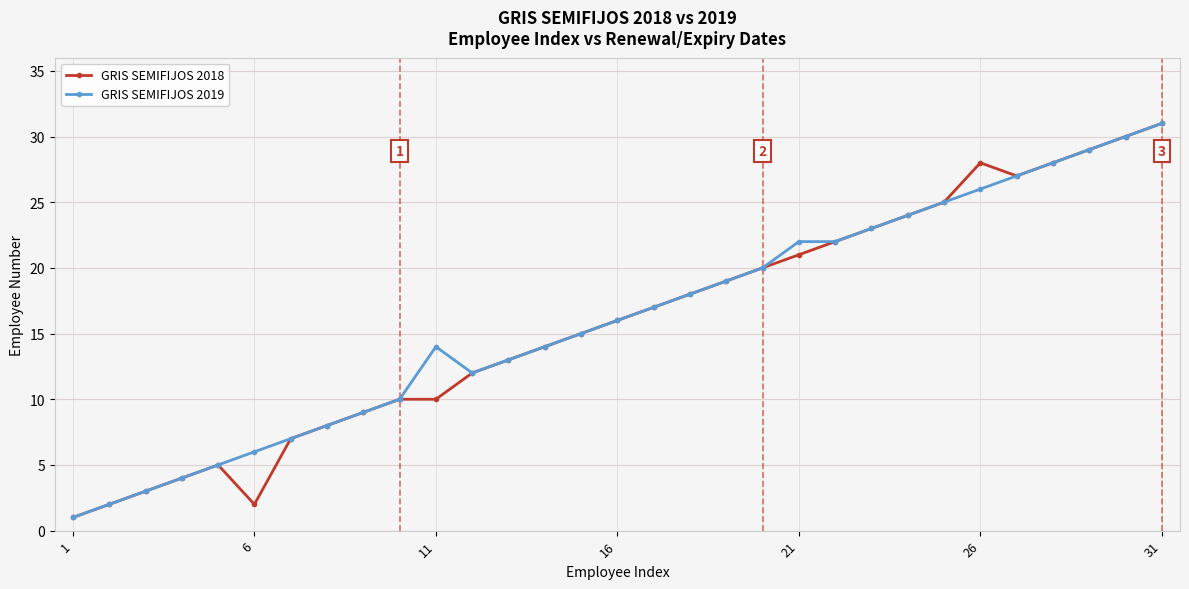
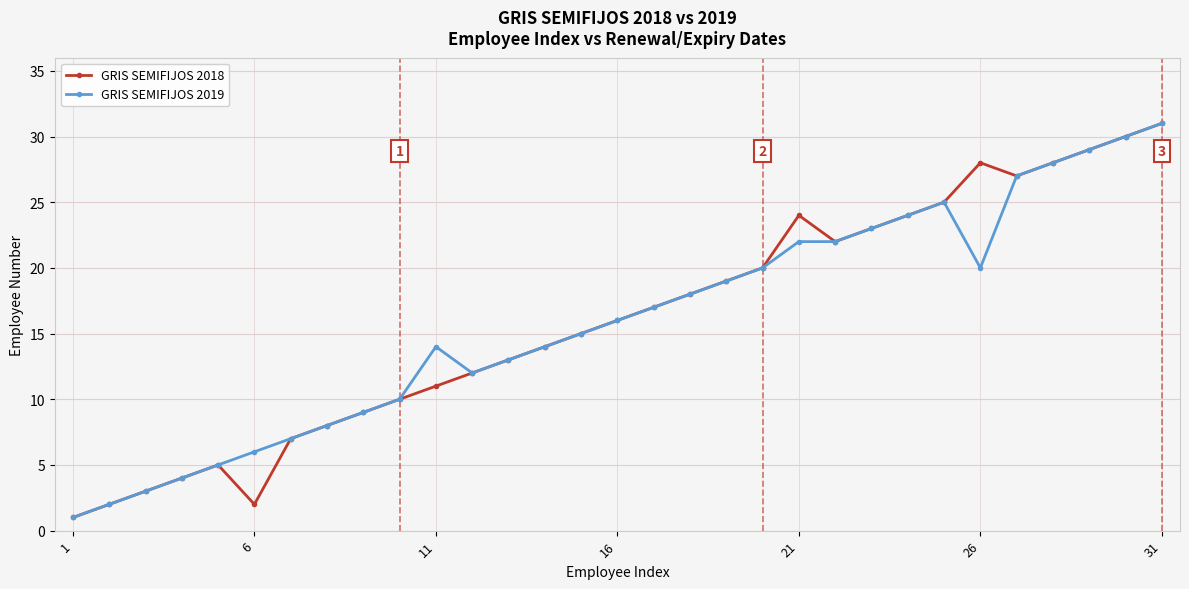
GRIS SEMIFIJOS 2018, 11: 10 -> 11
GRIS SEMIFIJOS 2018, 21: 21 -> 24
GRIS SEMIFIJOS 2019, 26: 26 -> 20
